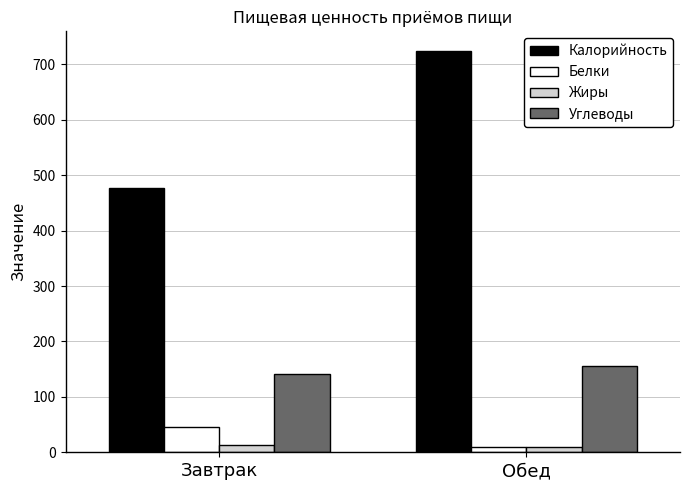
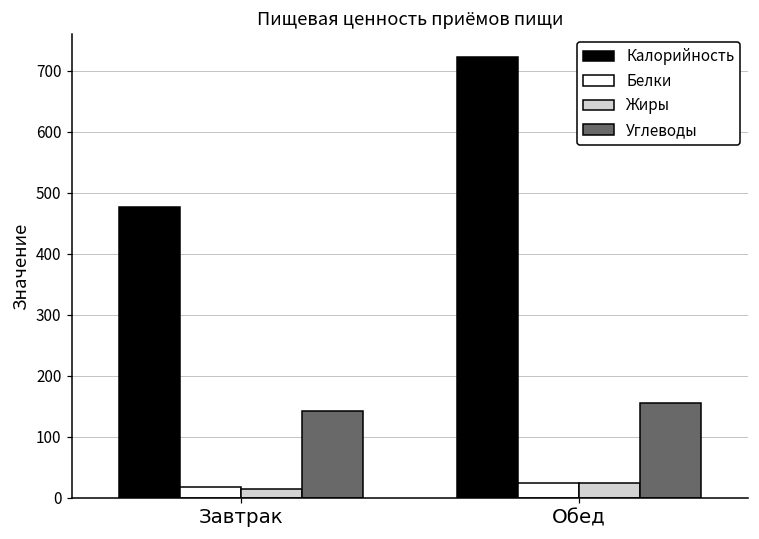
Белки, Завтрак: 50 -> 20
Белки, Обед: 10 -> 20
Жиры, Обед: 10 -> 20
